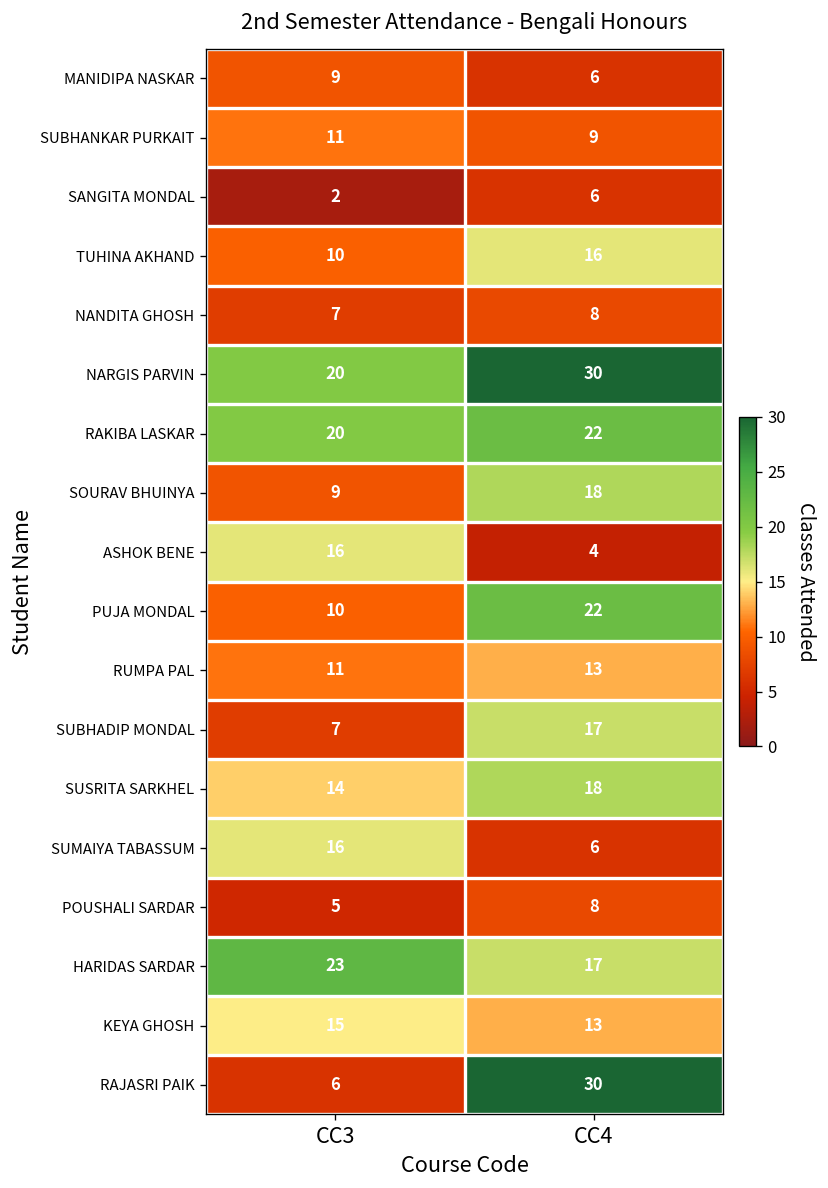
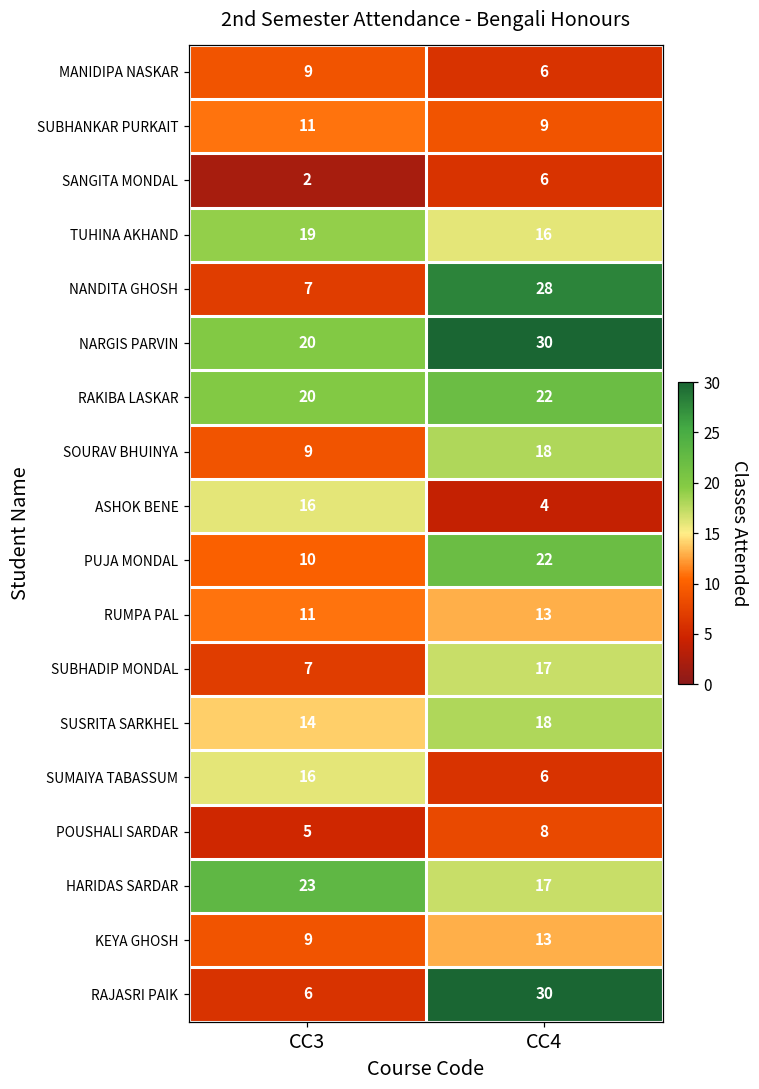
TUHINA AKHAND, CC3: 10 -> 19
NANDITA GHOSH, CC4: 8 -> 28
KEYA GHOSH, CC3: 15 -> 9
